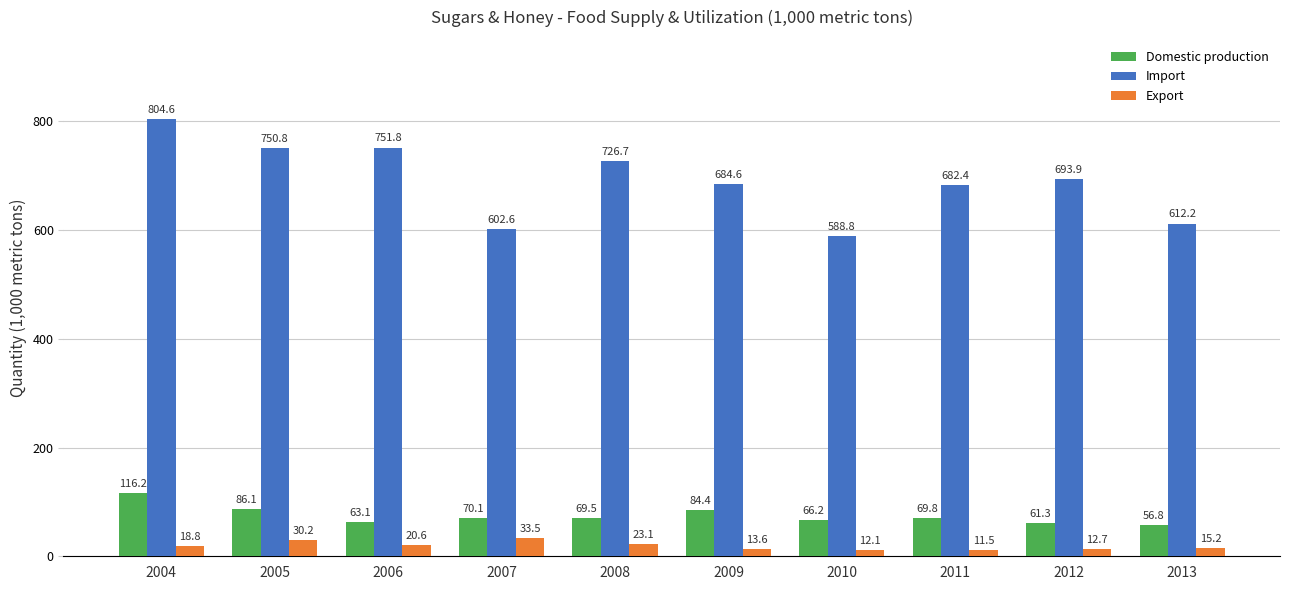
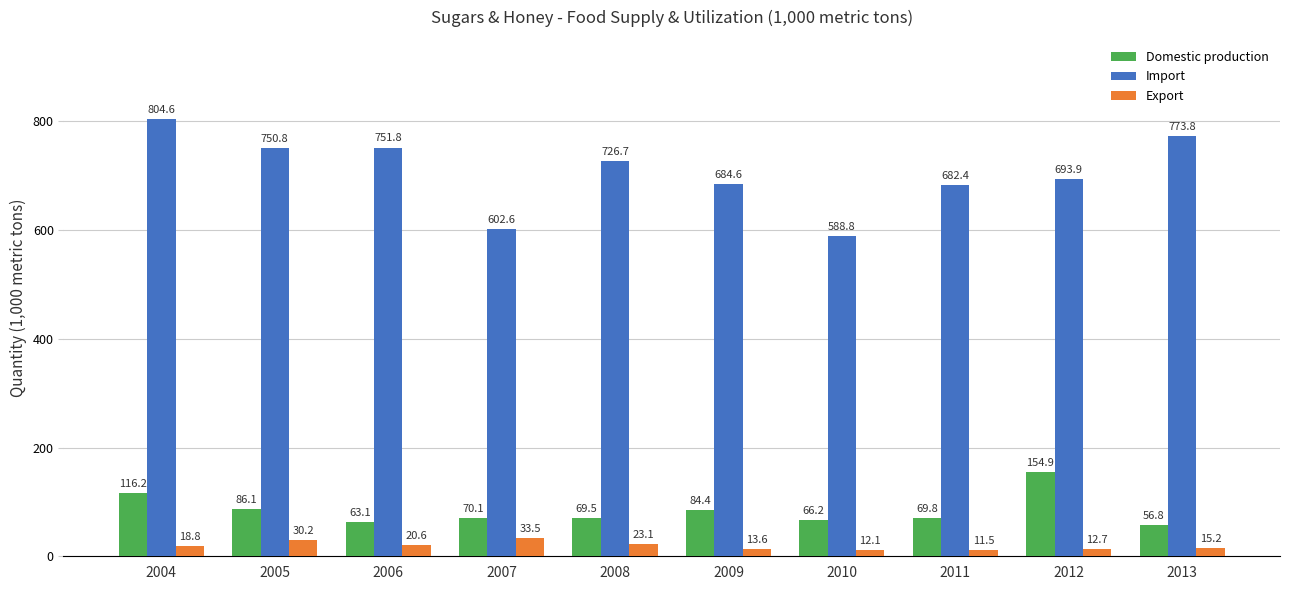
Domestic production, 2012: 61.3 -> 154.9
Import, 2013: 612.2 -> 773.8
